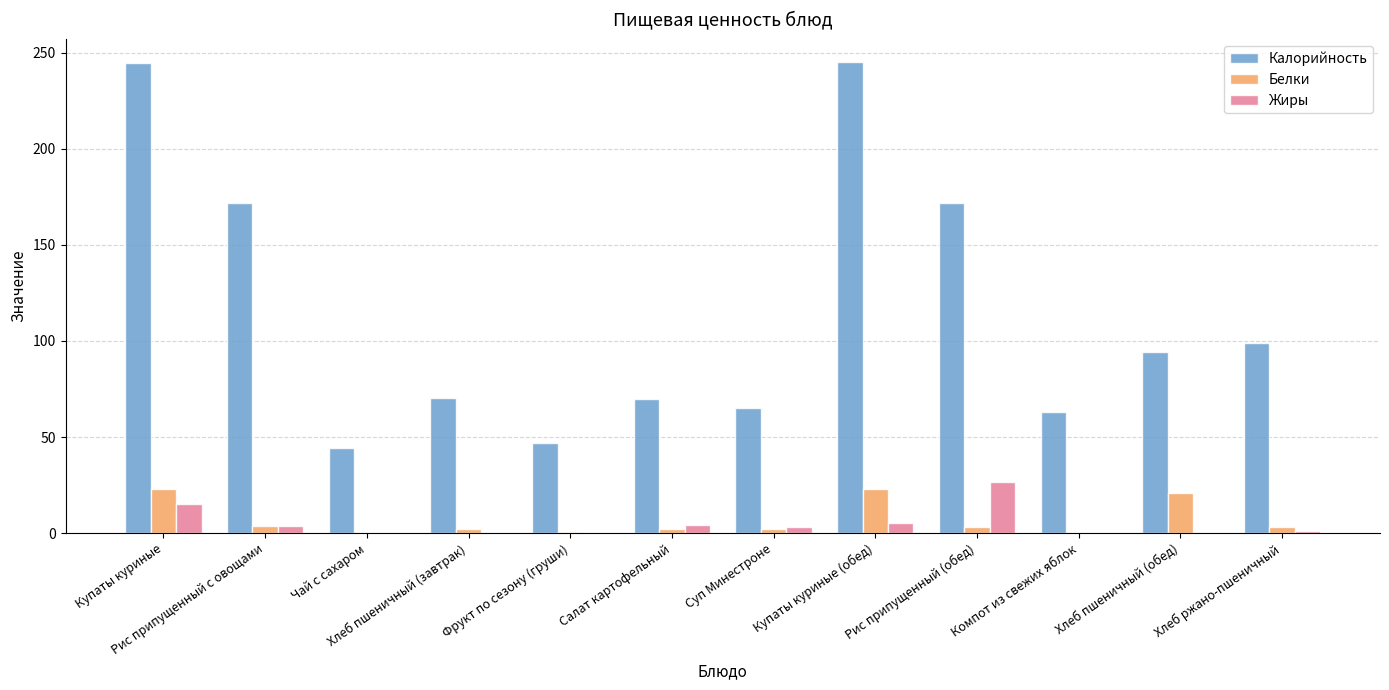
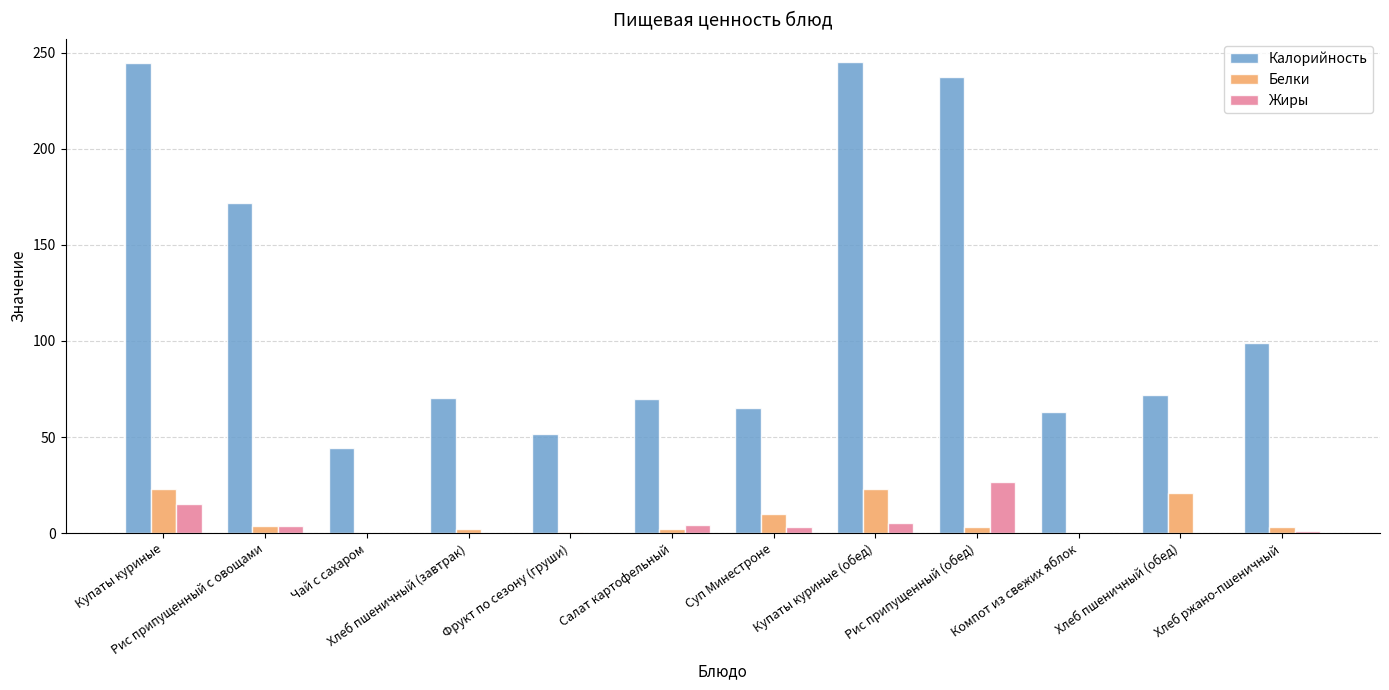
Калорийность, Фрукт по сезону (груши): 47 -> 51
Белки, Суп Минестроне: 2 -> 10
Калорийность, Рис припущенный (обед): 172 -> 238
Калорийность, Хлеб пшеничный (обед): 94 -> 72
